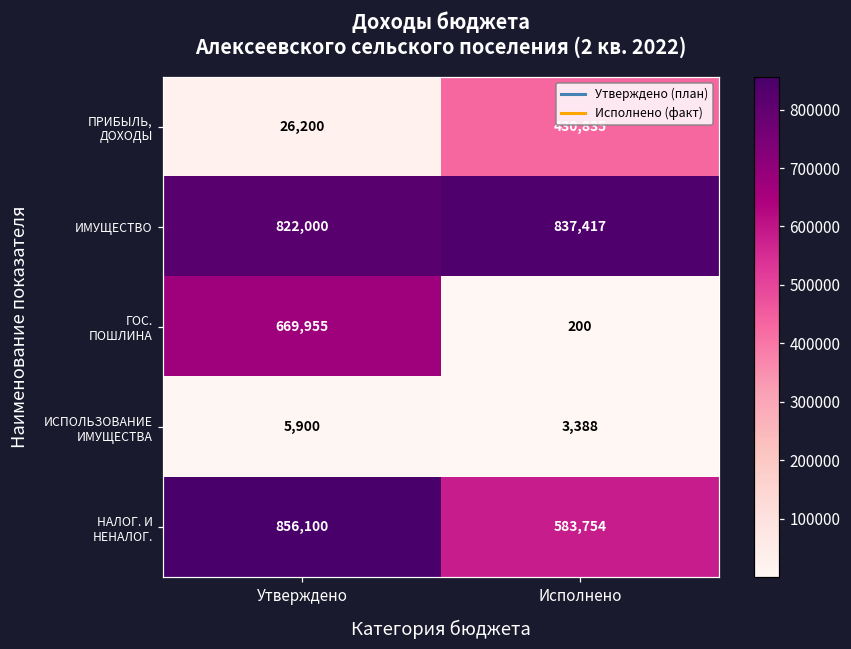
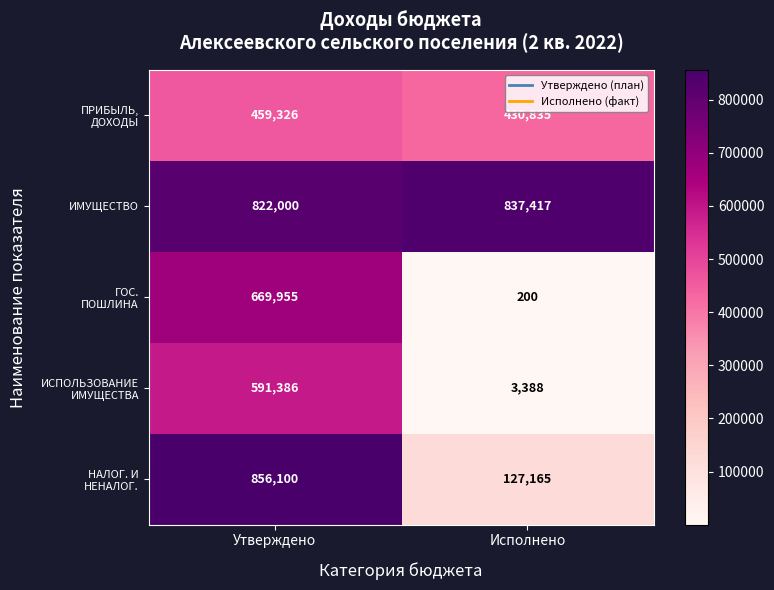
ПРИБЫЛЬ, ДОХОДЫ, Утверждено: 26,200 -> 459,326
ИСПОЛЬЗОВАНИЕ ИМУЩЕСТВА, Утверждено: 5,900 -> 591,386
НАЛОГ. И НЕНАЛОГ., Исполнено: 583,754 -> 127,165
